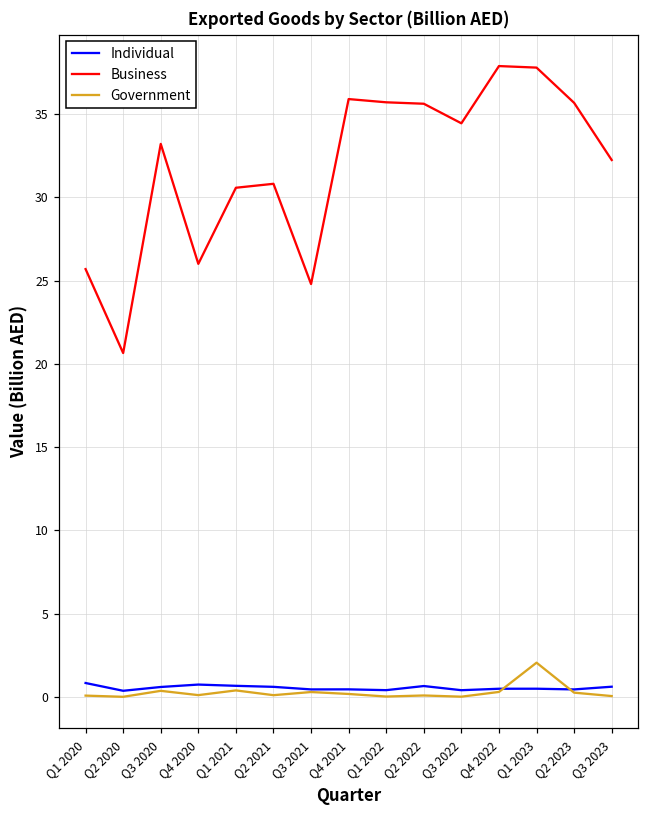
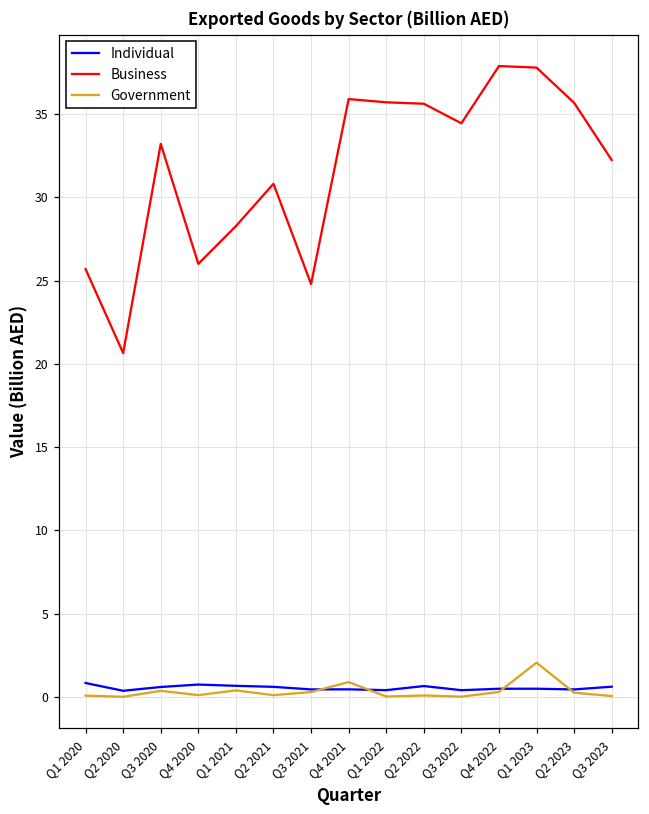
Business, Q1 2021: 30.6 -> 28.3
Government, Q4 2021: 0.2 -> 0.9
